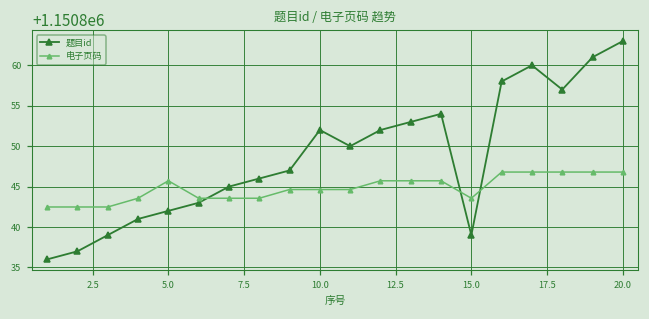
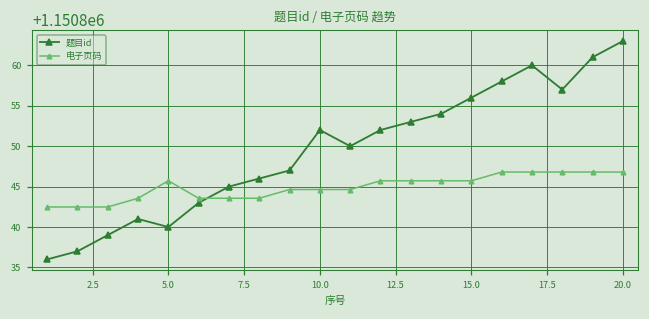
题目id, 5.0: 1150842 -> 1150840
题目id, 15.0: 1150839 -> 1150856
电子页码, 15.0: 1150844 -> 1150846
